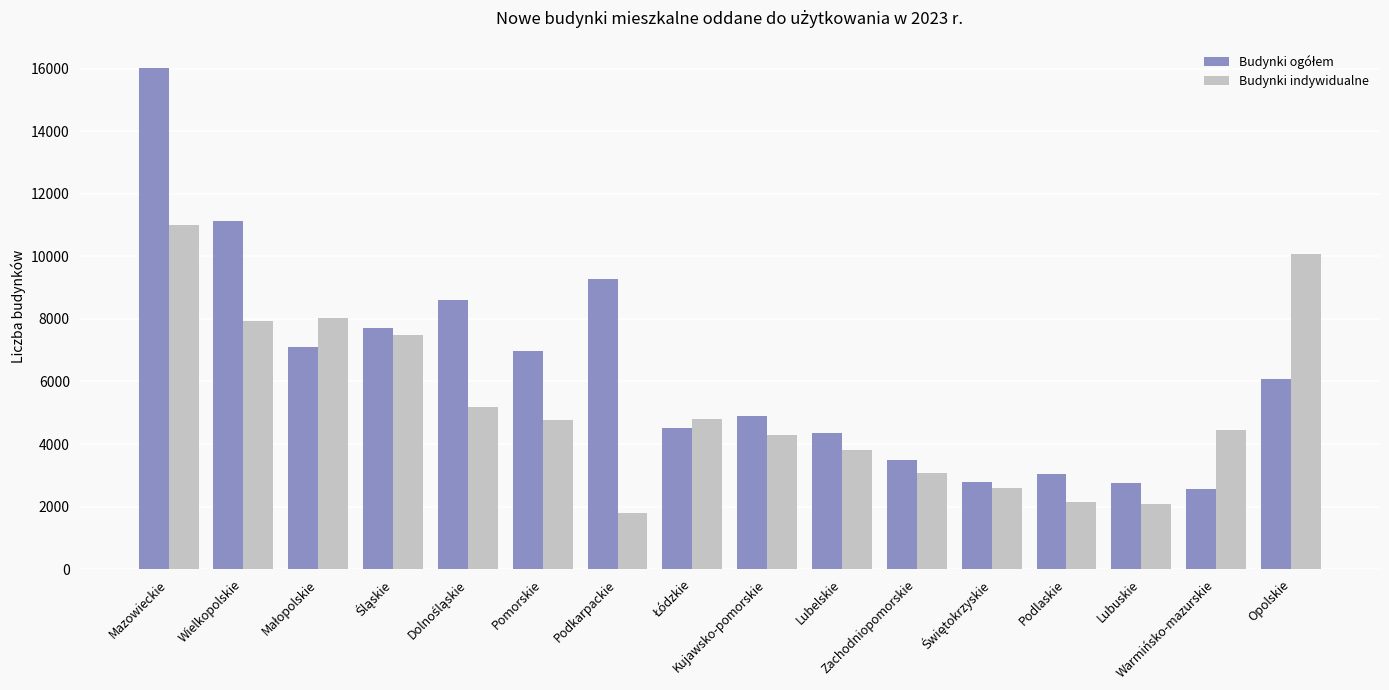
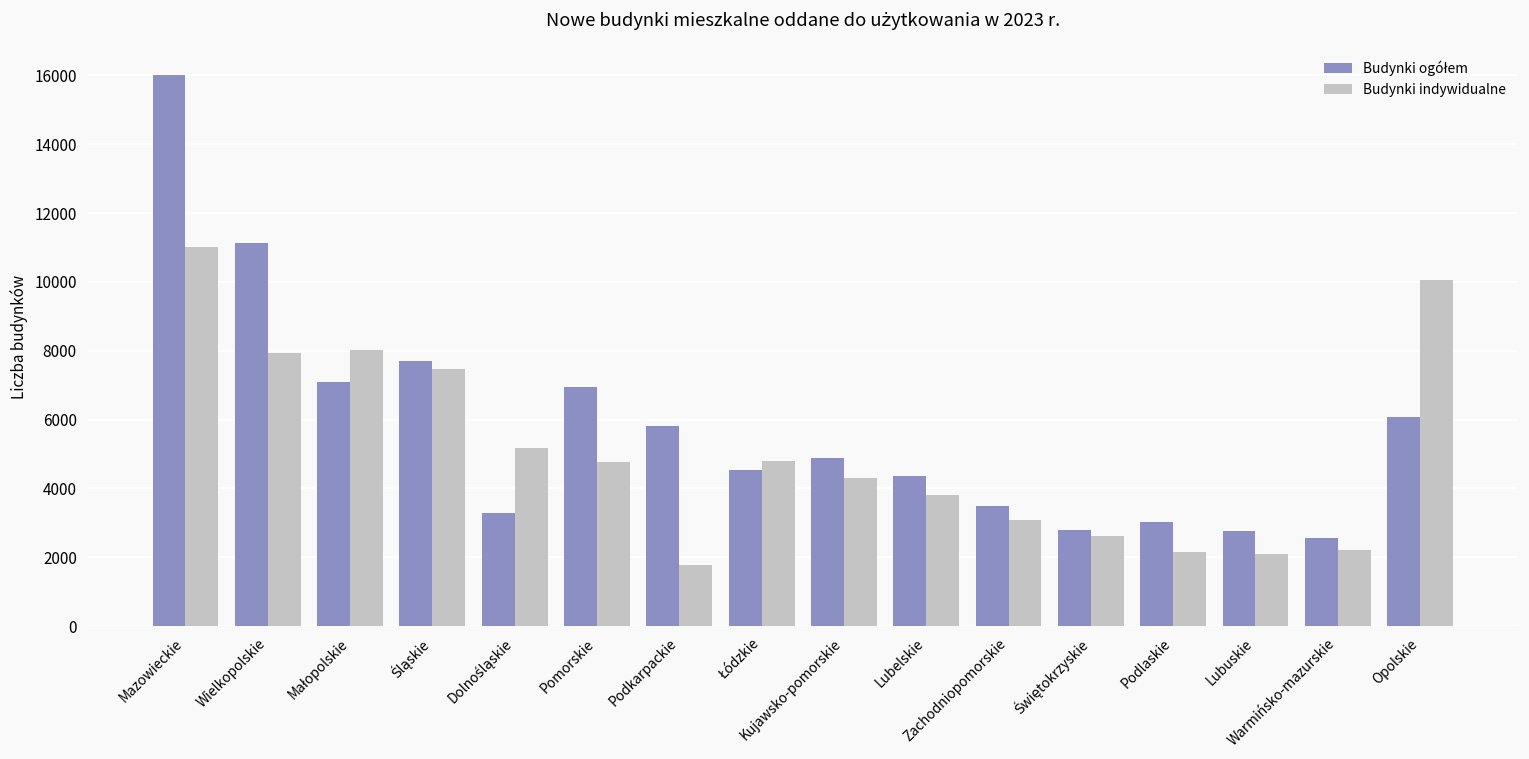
Budynki ogółem, Dolnośląskie: 8600 -> 3300
Budynki ogółem, Podkarpackie: 9300 -> 5800
Budynki indywidualne, Warmińsko-mazurskie: 4400 -> 2200
